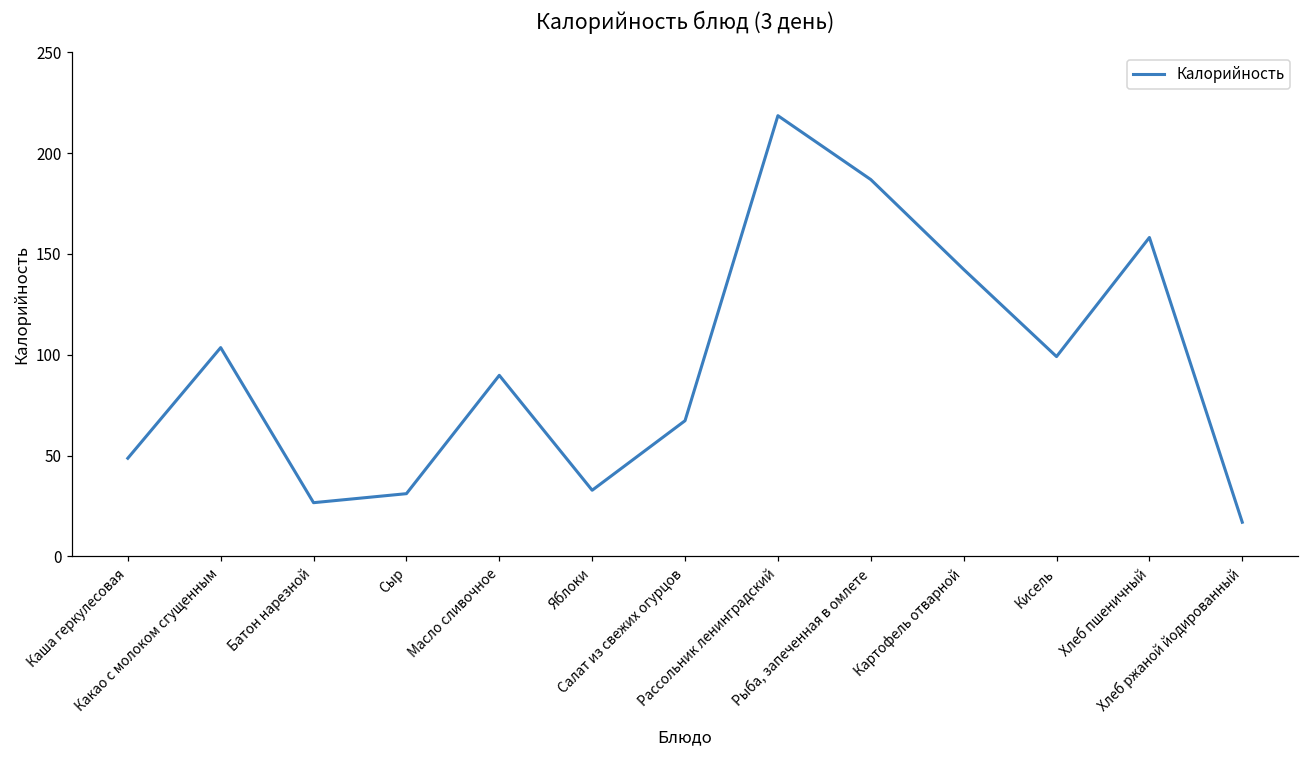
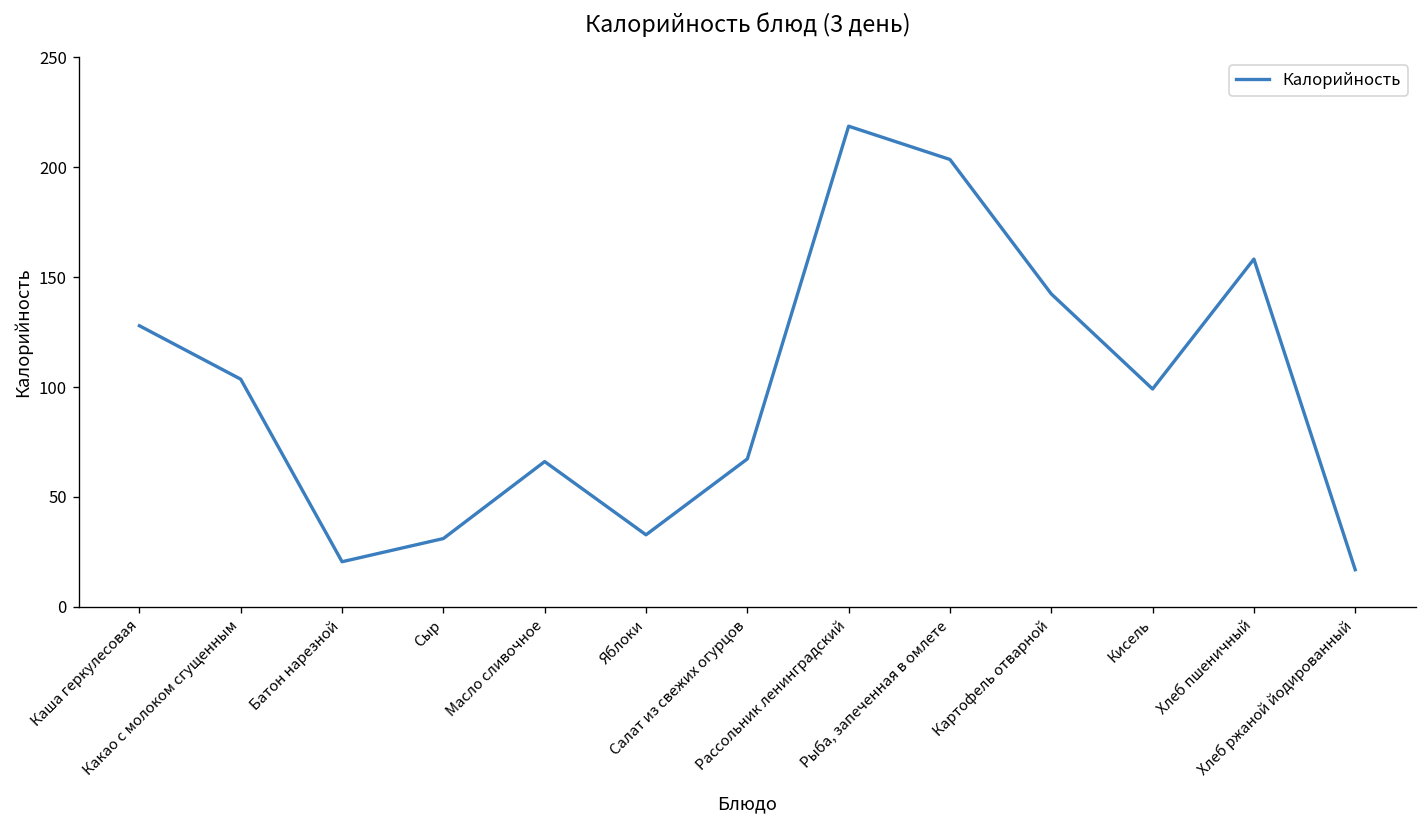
Каша геркулесовая: 49 -> 128
Батон нарезной: 27 -> 21
Масло сливочное: 90 -> 66
Рыба, запеченная в омлете: 187 -> 203
